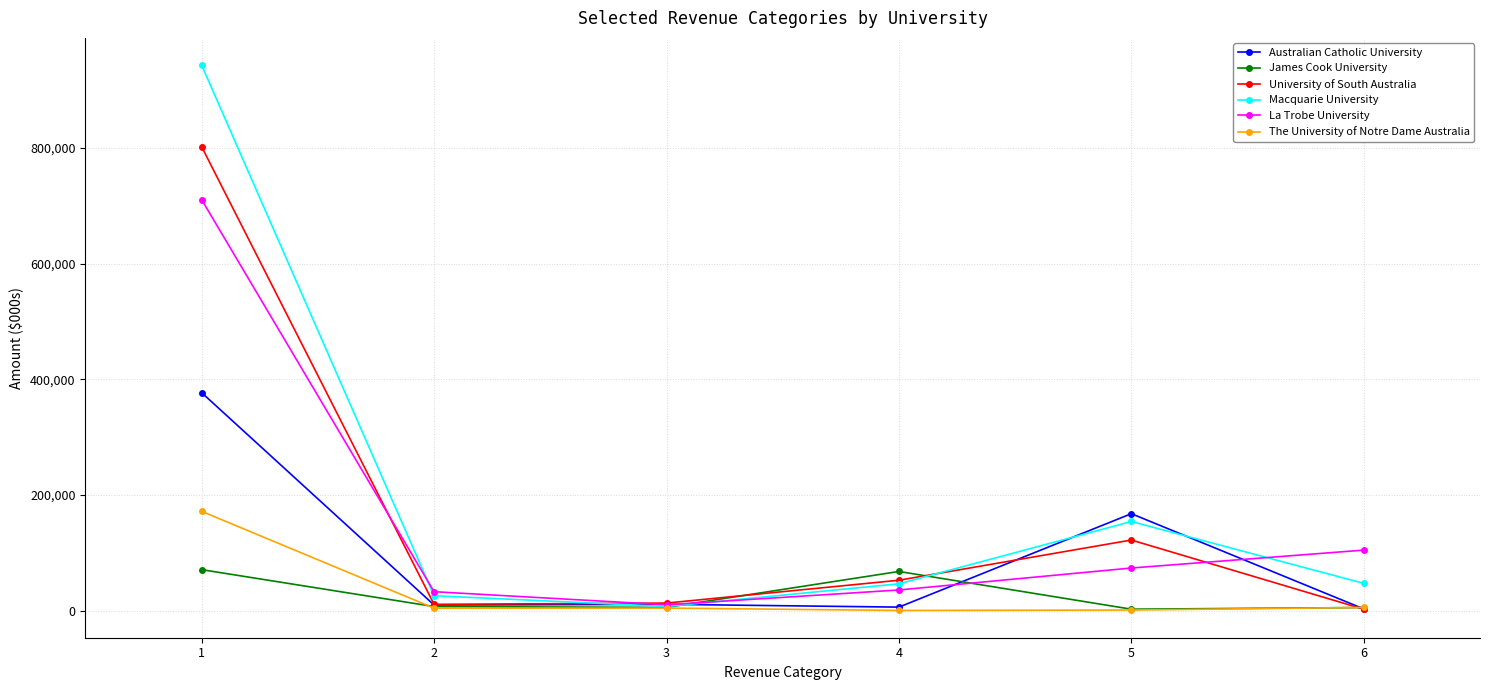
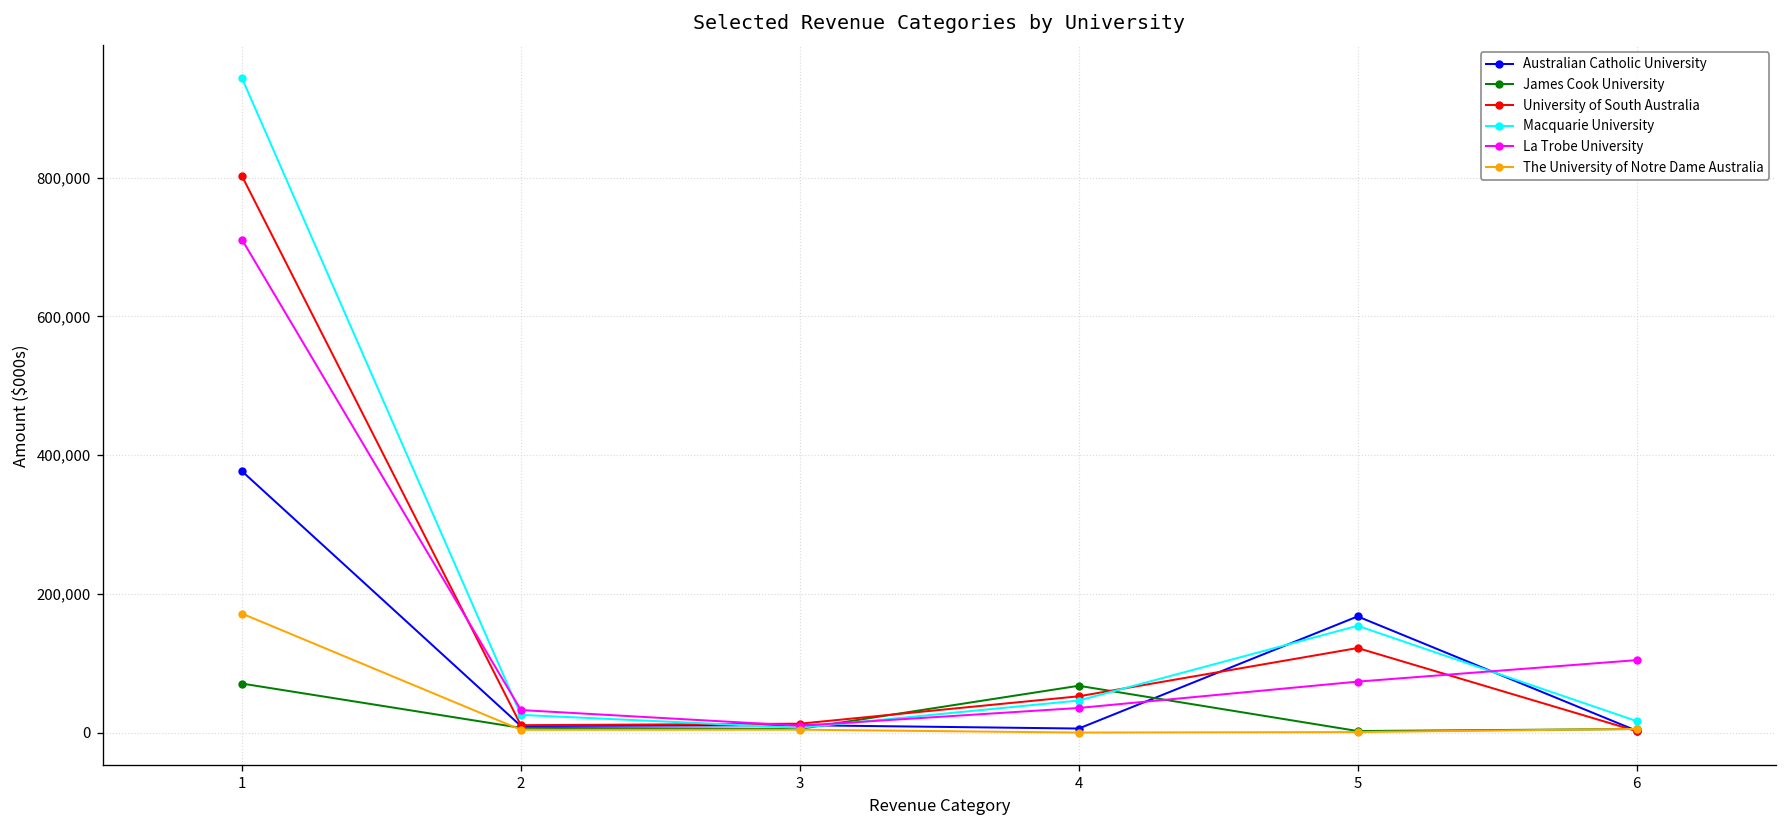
Macquarie University, 6: 50,000 -> 20,000
